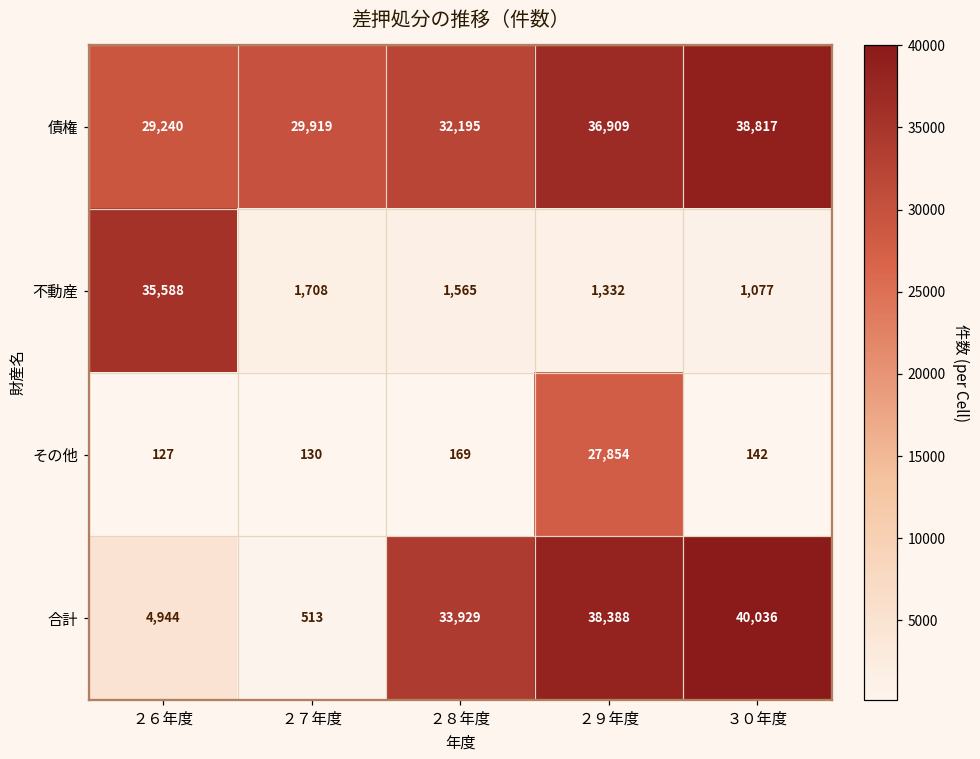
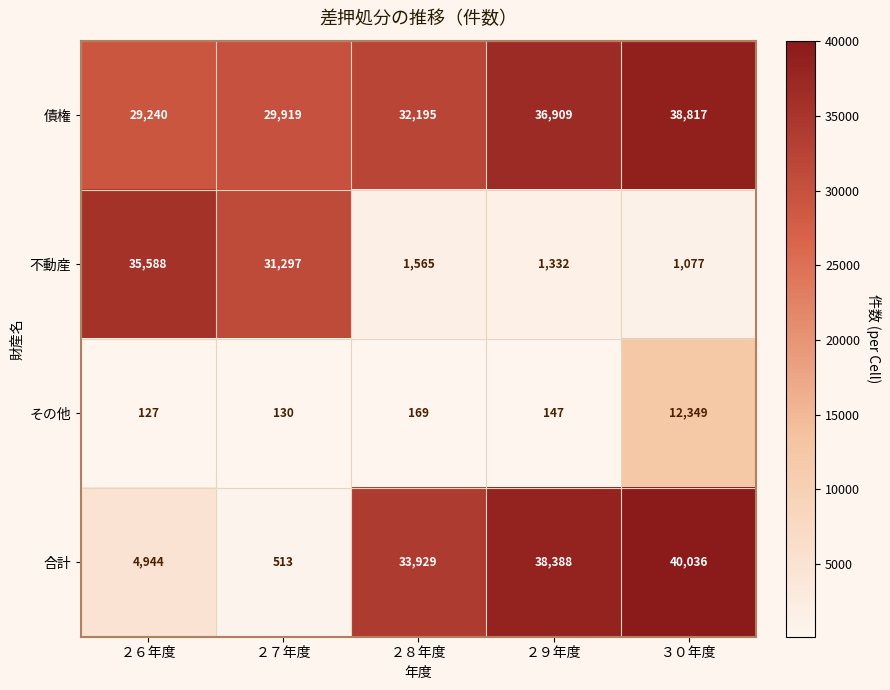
不動産, ２７年度: 1,708 -> 31,297
その他, ２９年度: 27,854 -> 147
その他, ３０年度: 142 -> 12,349
